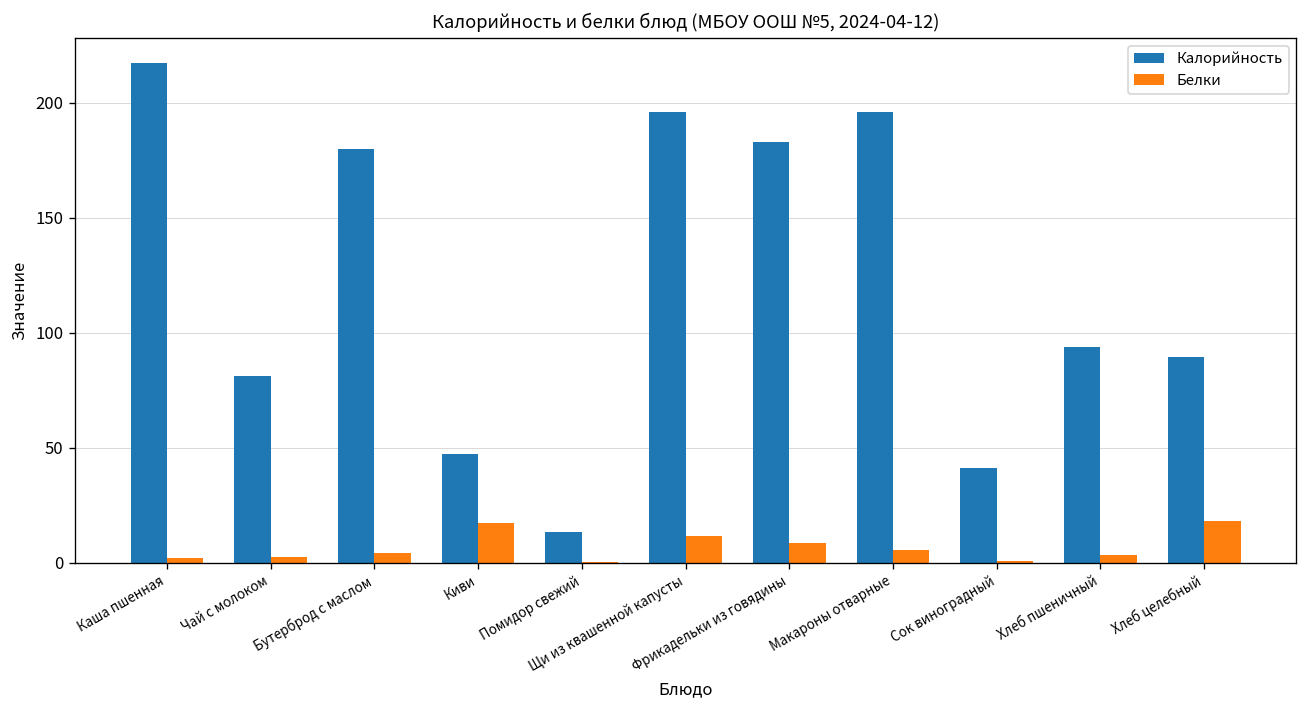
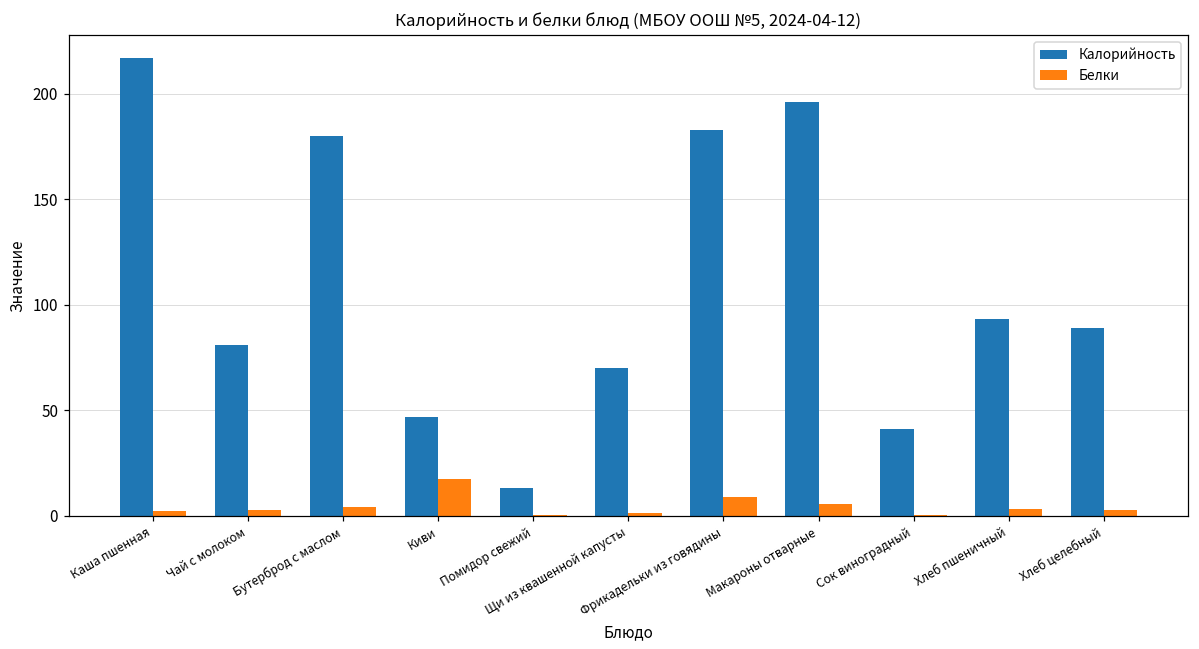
Калорийность, Щи из квашенной капусты: 196 -> 70
Белки, Щи из квашенной капусты: 11 -> 1
Белки, Хлеб целебный: 18 -> 3
